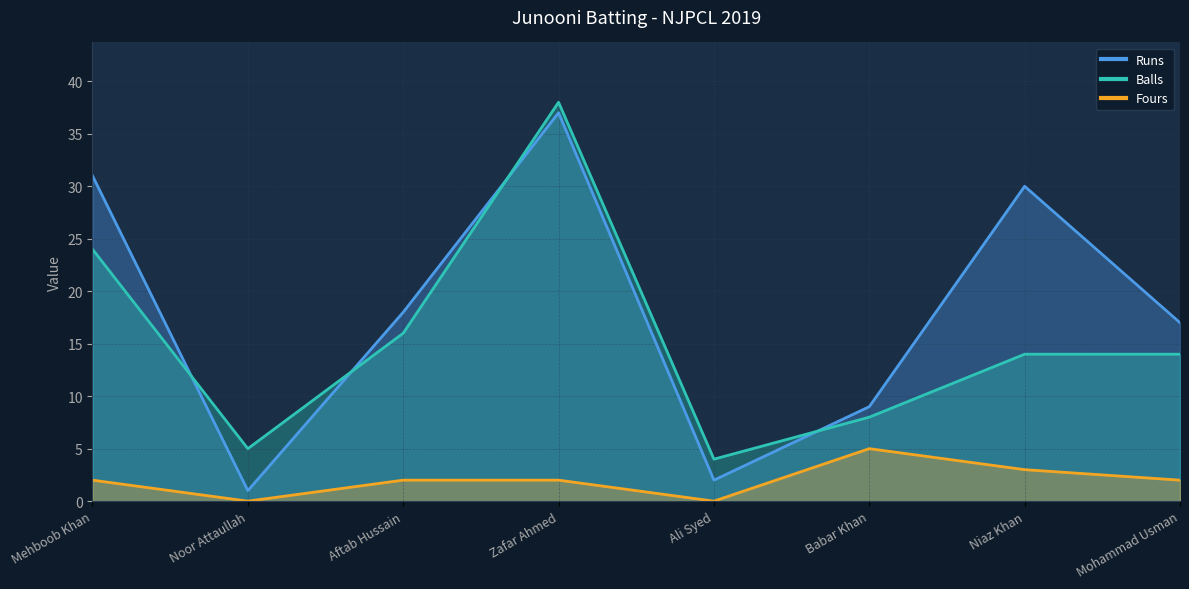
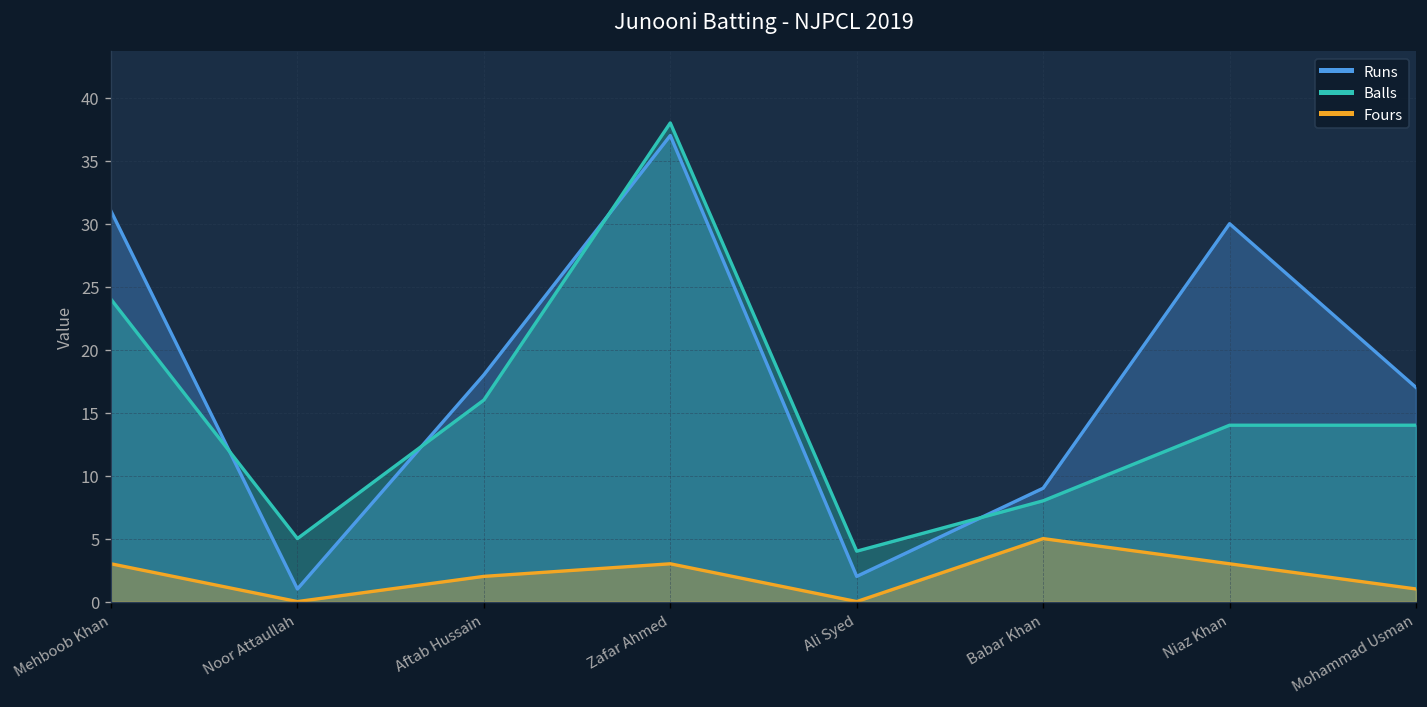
Fours, Mehboob Khan: 2 -> 3
Fours, Zafar Ahmed: 2 -> 3
Fours, Mohammad Usman: 2 -> 1
